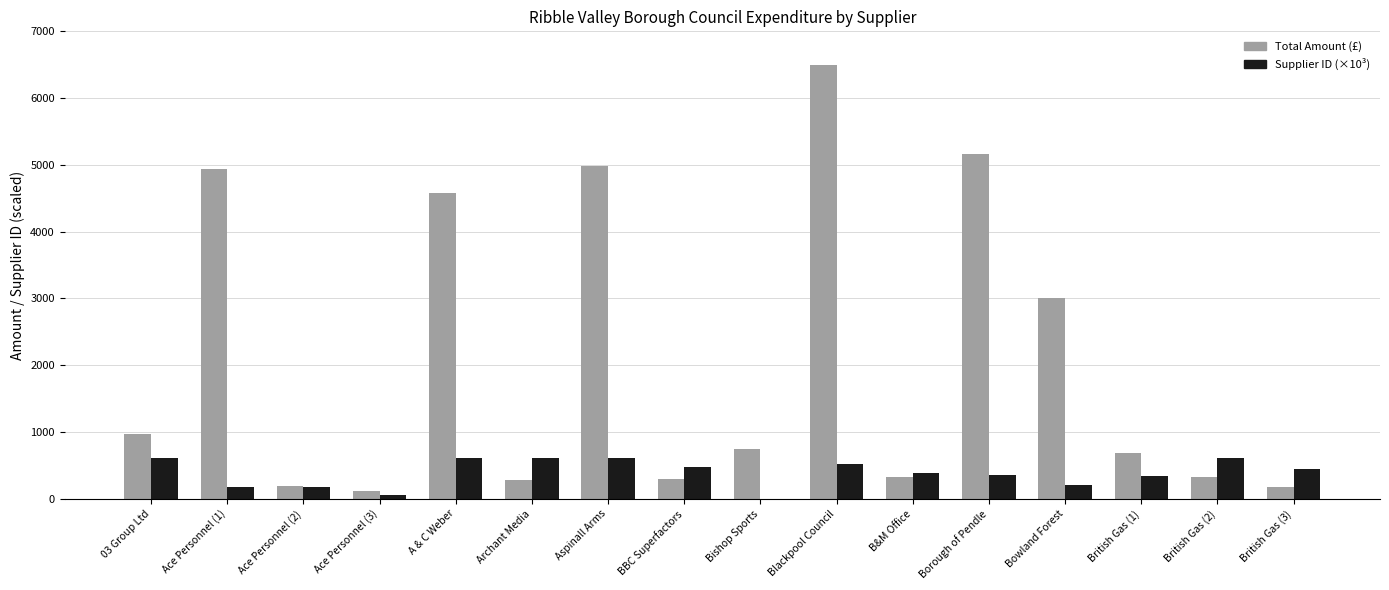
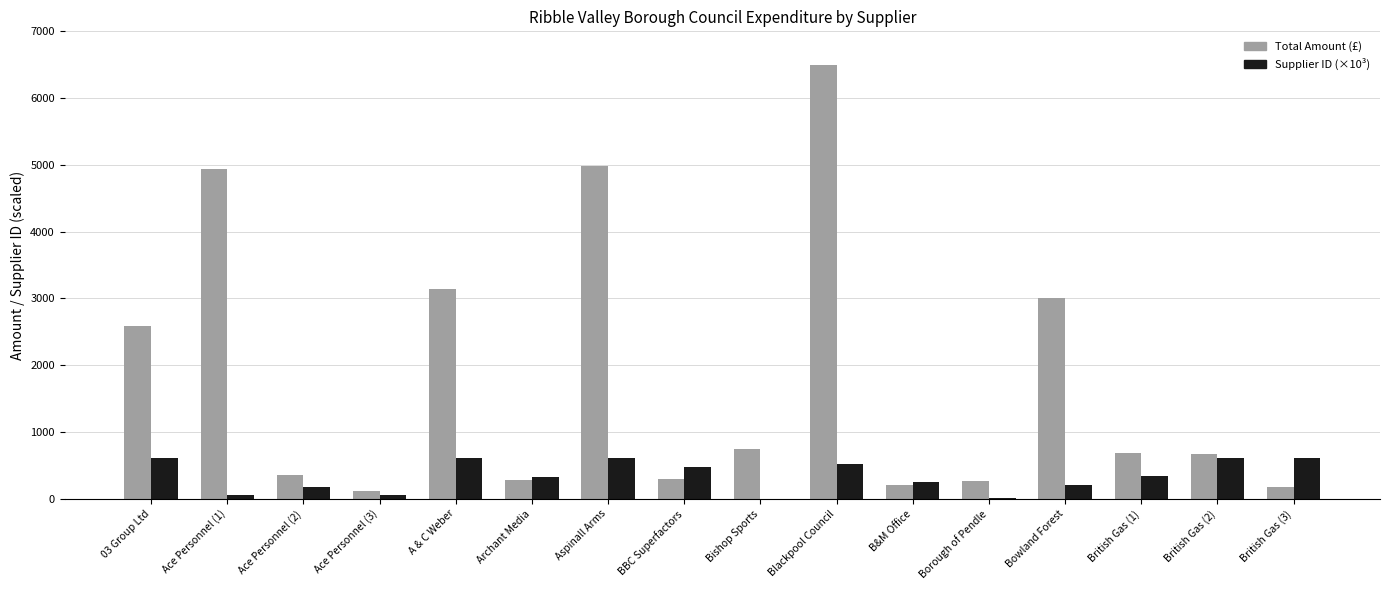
Total Amount (£), 03 Group Ltd: 1000 -> 2600
Supplier ID (×10³), Ace Personnel (1): 200 -> 100
Total Amount (£), Ace Personnel (2): 200 -> 400
Total Amount (£), A & C Weber: 4600 -> 3100
Supplier ID (×10³), Archant Media: 600 -> 300
Total Amount (£), B&M Office: 300 -> 200
Supplier ID (×10³), B&M Office: 400 -> 300
Total Amount (£), Borough of Pendle: 5200 -> 300
Supplier ID (×10³), Borough of Pendle: 400 -> 0
Total Amount (£), British Gas (2): 300 -> 700
Supplier ID (×10³), British Gas (3): 400 -> 600
